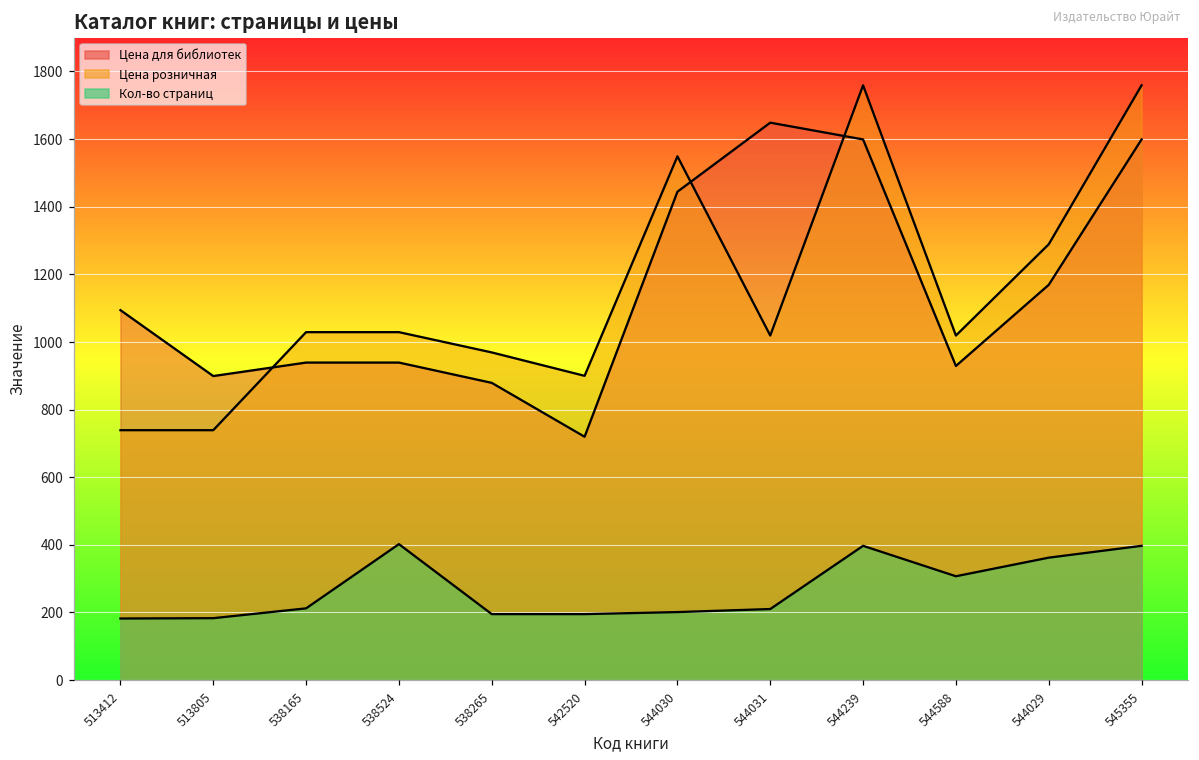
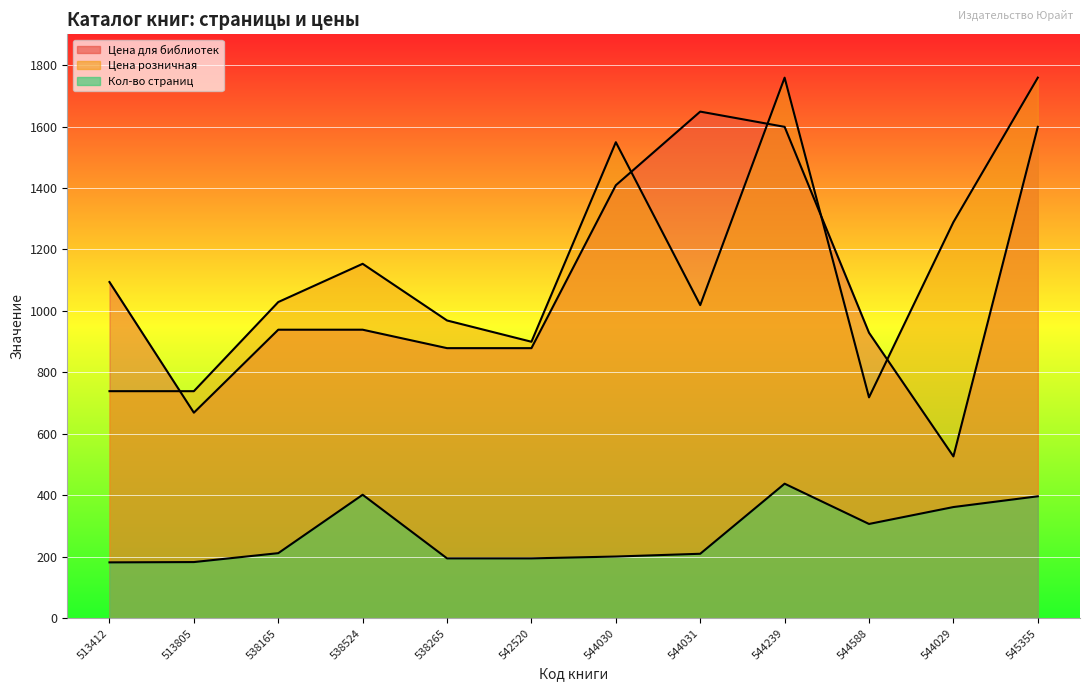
Цена для библиотек, 513805: 900 -> 670
Цена розничная, 538524: 1030 -> 1150
Цена для библиотек, 542520: 720 -> 880
Цена для библиотек, 544030: 1440 -> 1410
Кол-во страниц, 544239: 400 -> 440
Цена розничная, 544588: 1020 -> 720
Цена для библиотек, 544029: 1170 -> 530
